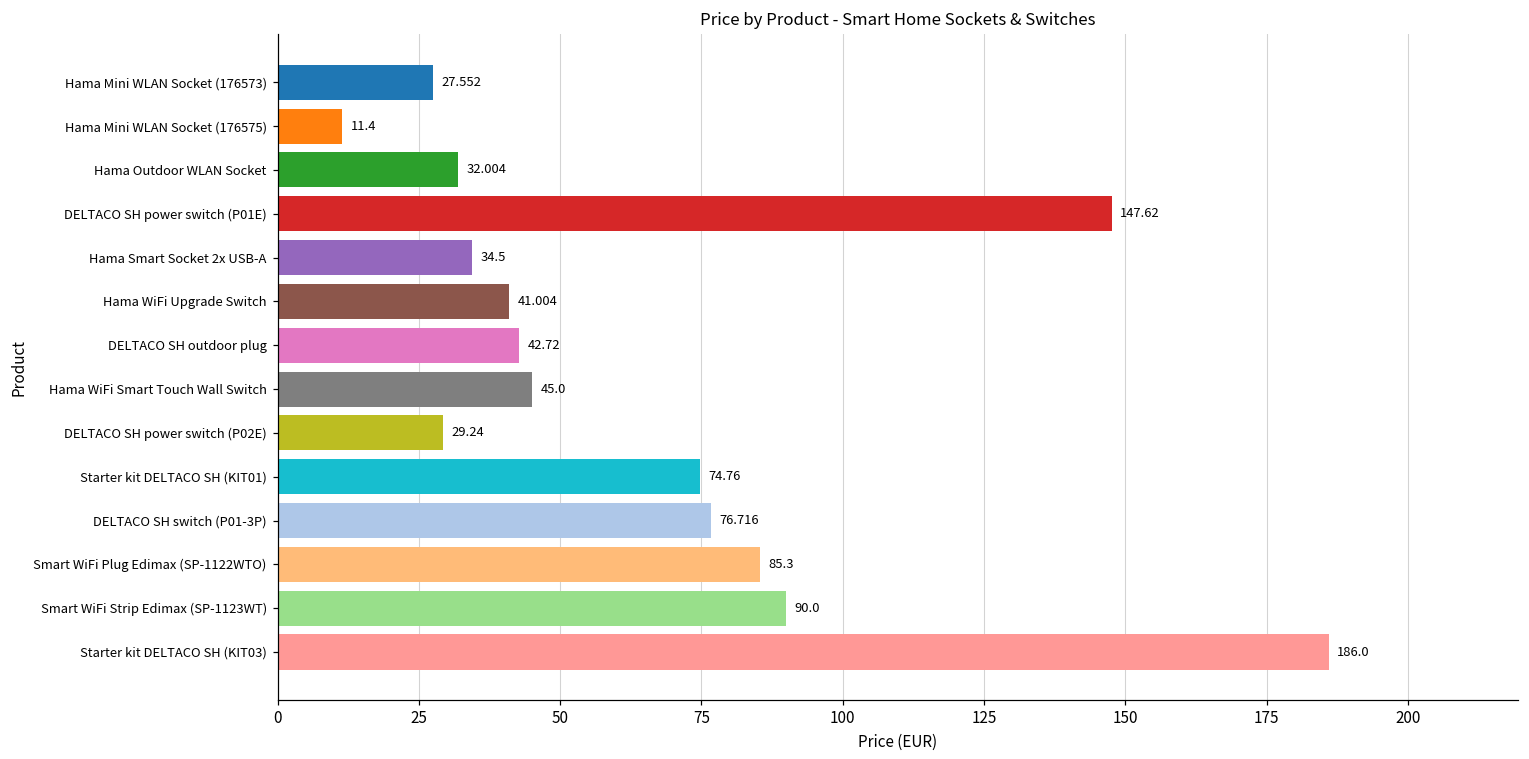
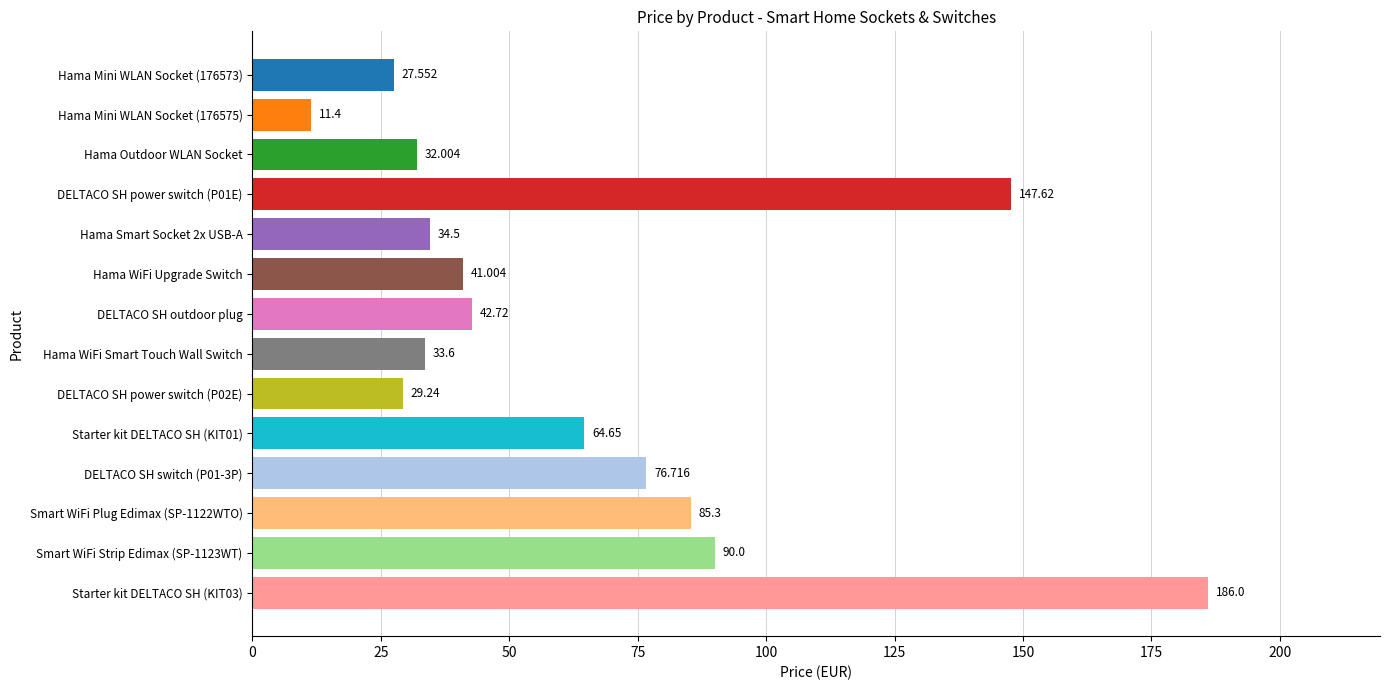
Hama WiFi Smart Touch Wall Switch: 45.0 -> 33.6
Starter kit DELTACO SH (KIT01): 74.76 -> 64.65
